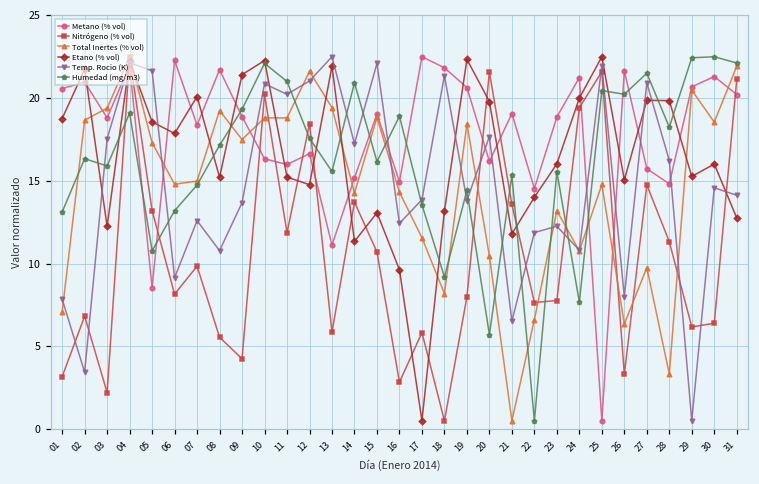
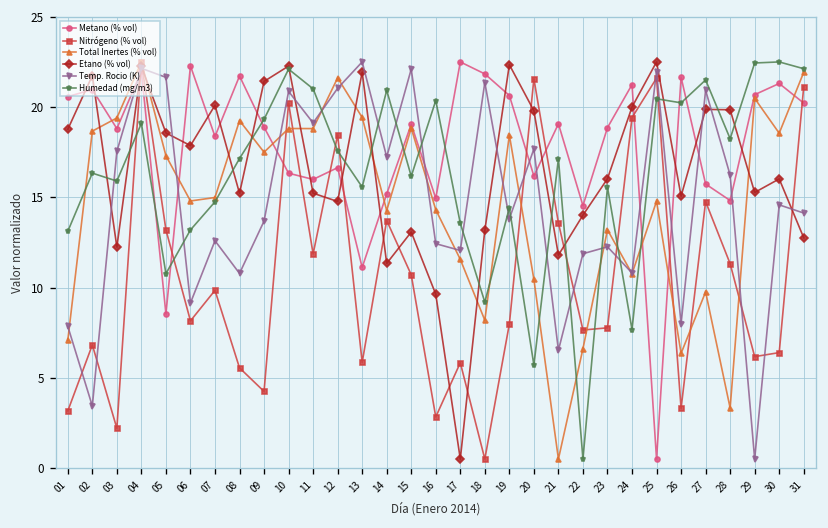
Temp. Rocio (K), 11: 20.2 -> 19.1
Humedad (mg/m3), 16: 18.9 -> 20.4
Temp. Rocio (K), 17: 13.9 -> 12.1
Humedad (mg/m3), 21: 15.3 -> 17.1
